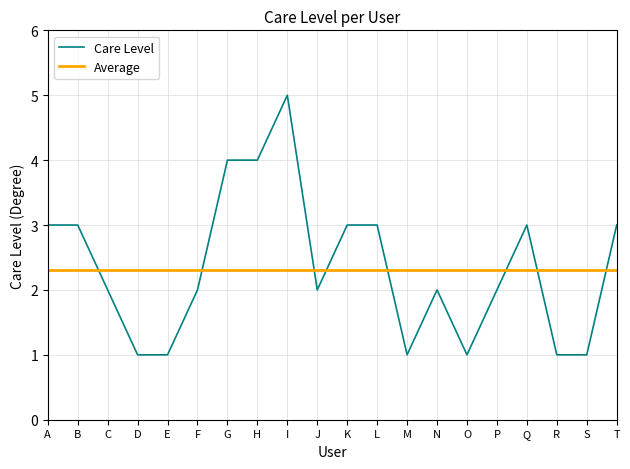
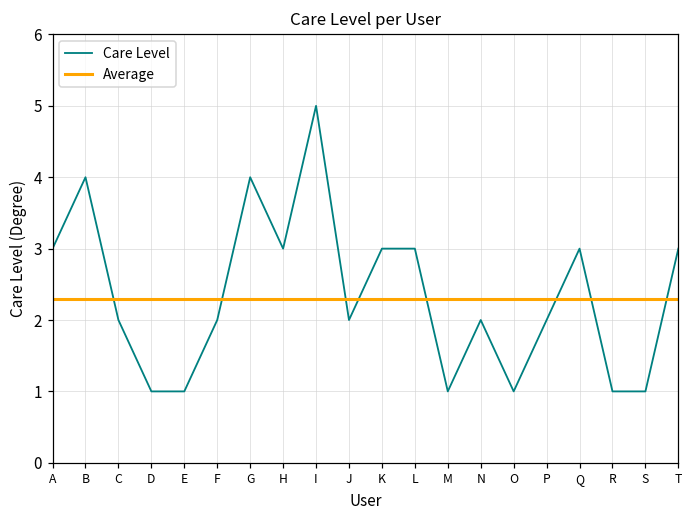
Care Level, B: 3 -> 4
Care Level, H: 4 -> 3
